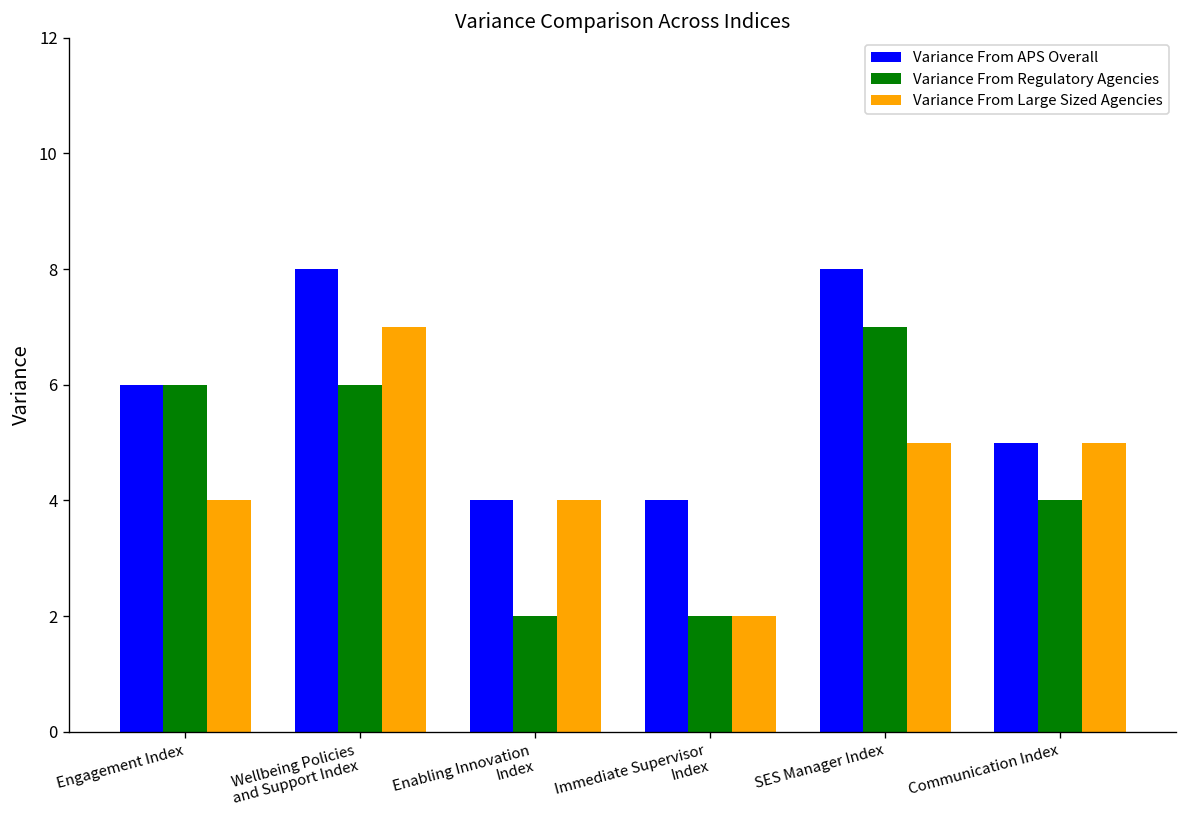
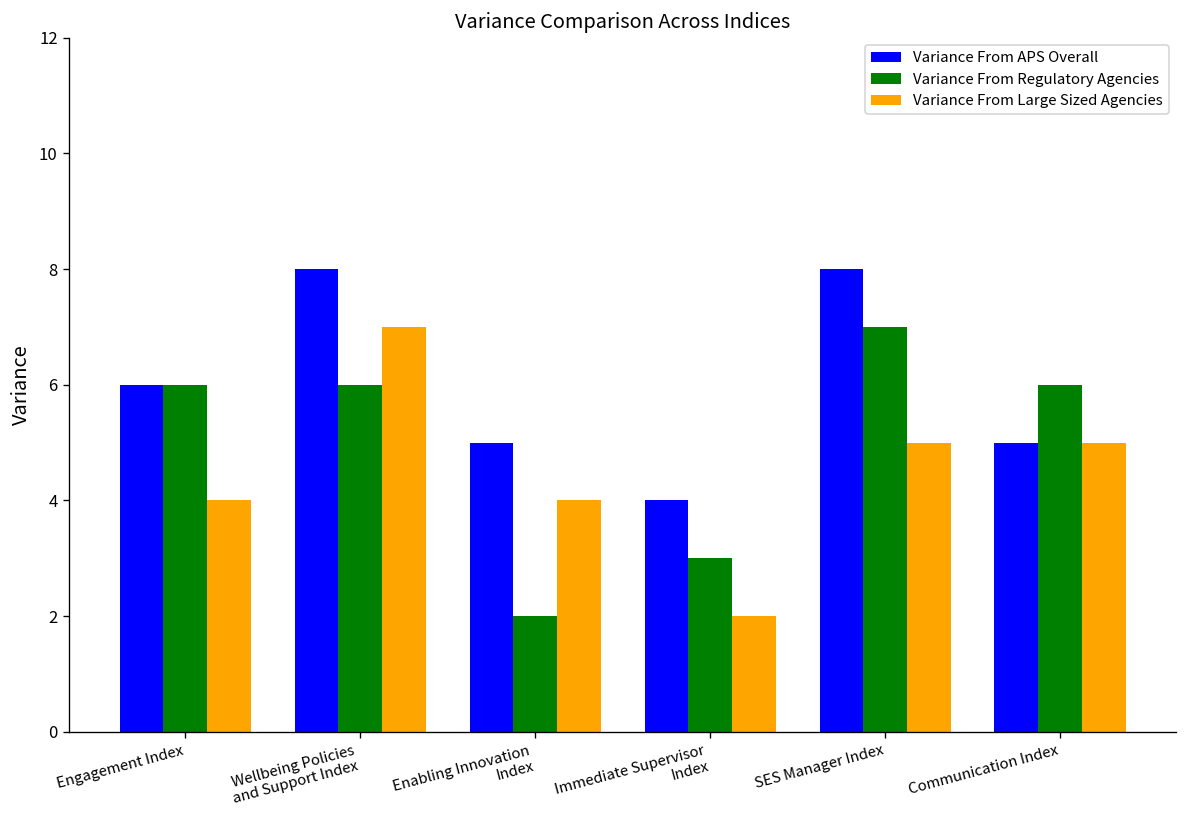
Variance From APS Overall, Enabling Innovation Index: 4 -> 5
Variance From Regulatory Agencies, Immediate Supervisor Index: 2 -> 3
Variance From Regulatory Agencies, Communication Index: 4 -> 6
